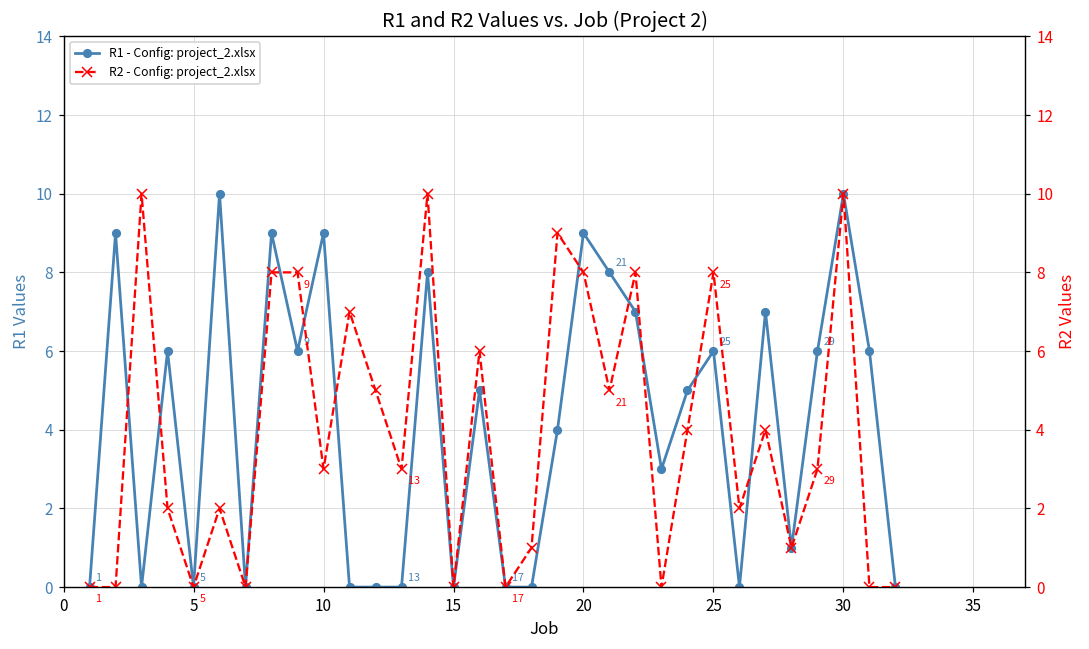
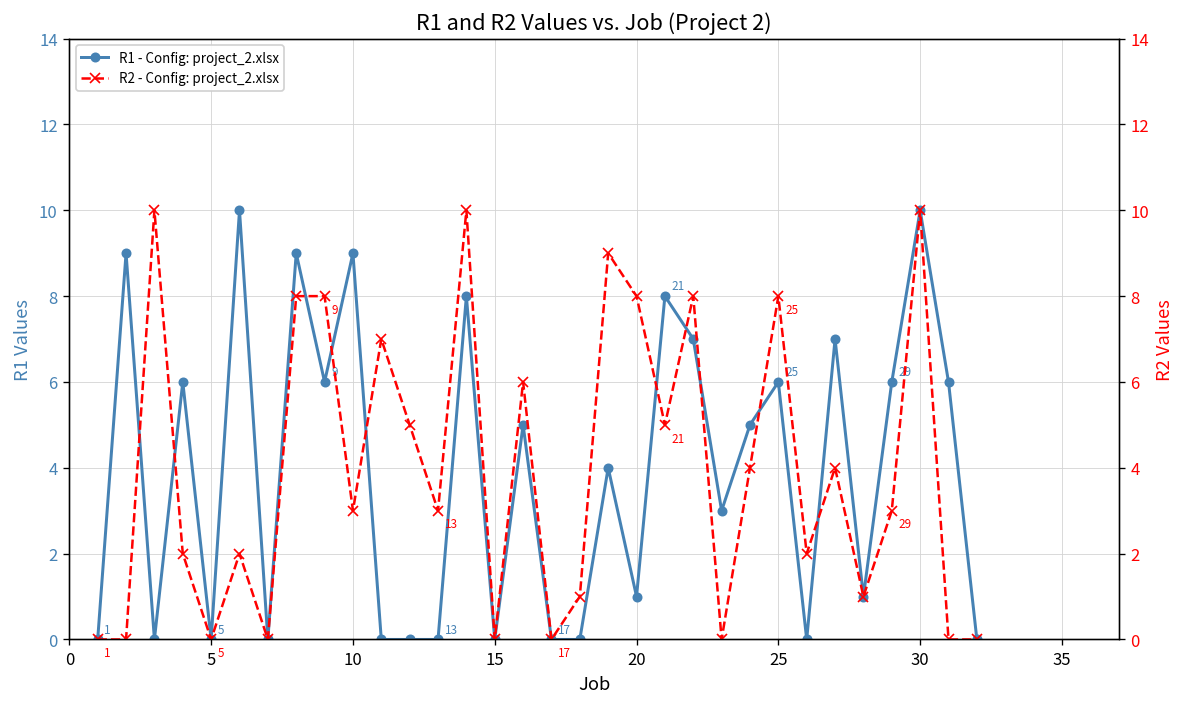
R1 - Config: project_2.xlsx, 20: 9 -> 1
